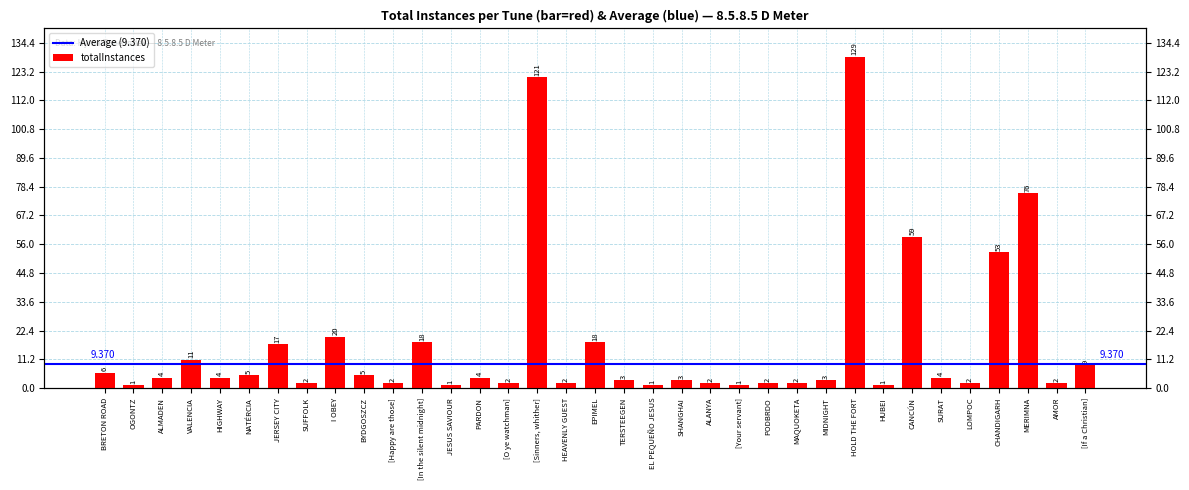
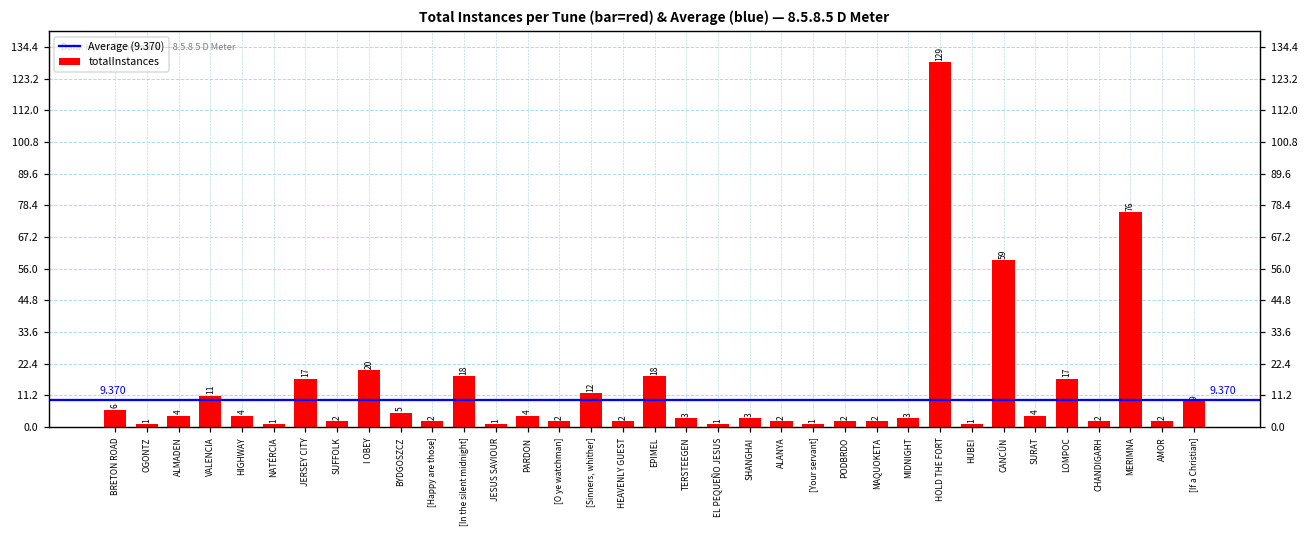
NATÉRCIA: 5 -> 1
[Sinners, whither]: 121 -> 12
LOMPOC: 2 -> 17
CHANDIGARH: 53 -> 2
